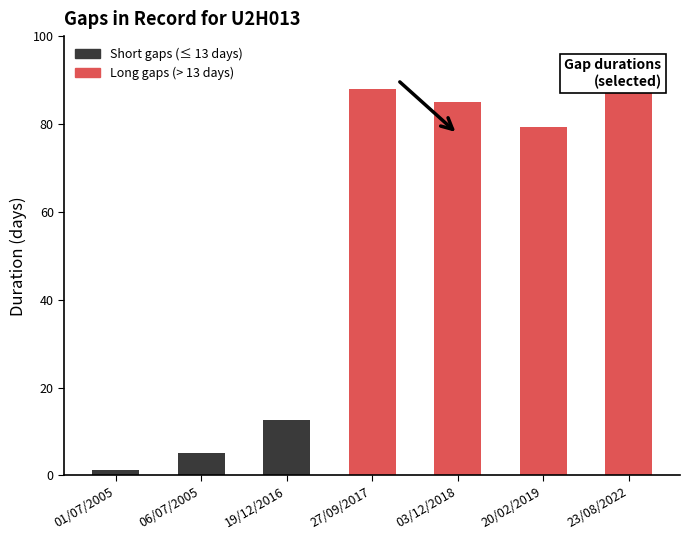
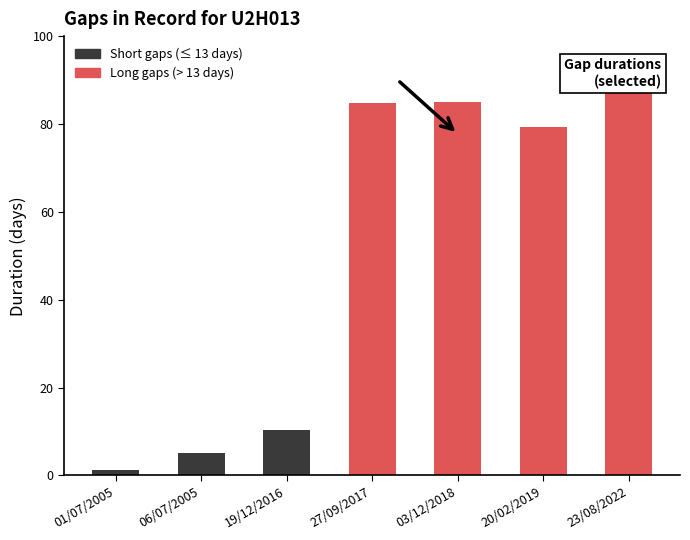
19/12/2016: 13 -> 10
27/09/2017: 88 -> 85
